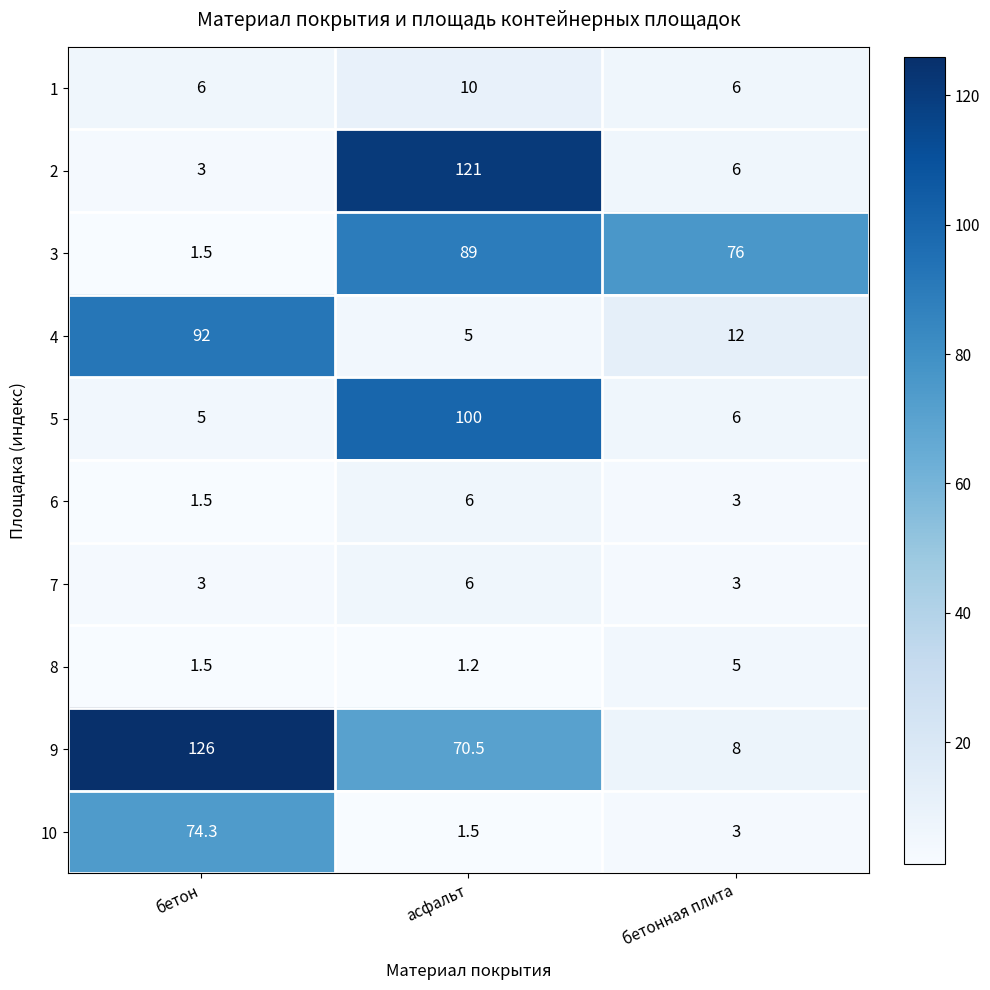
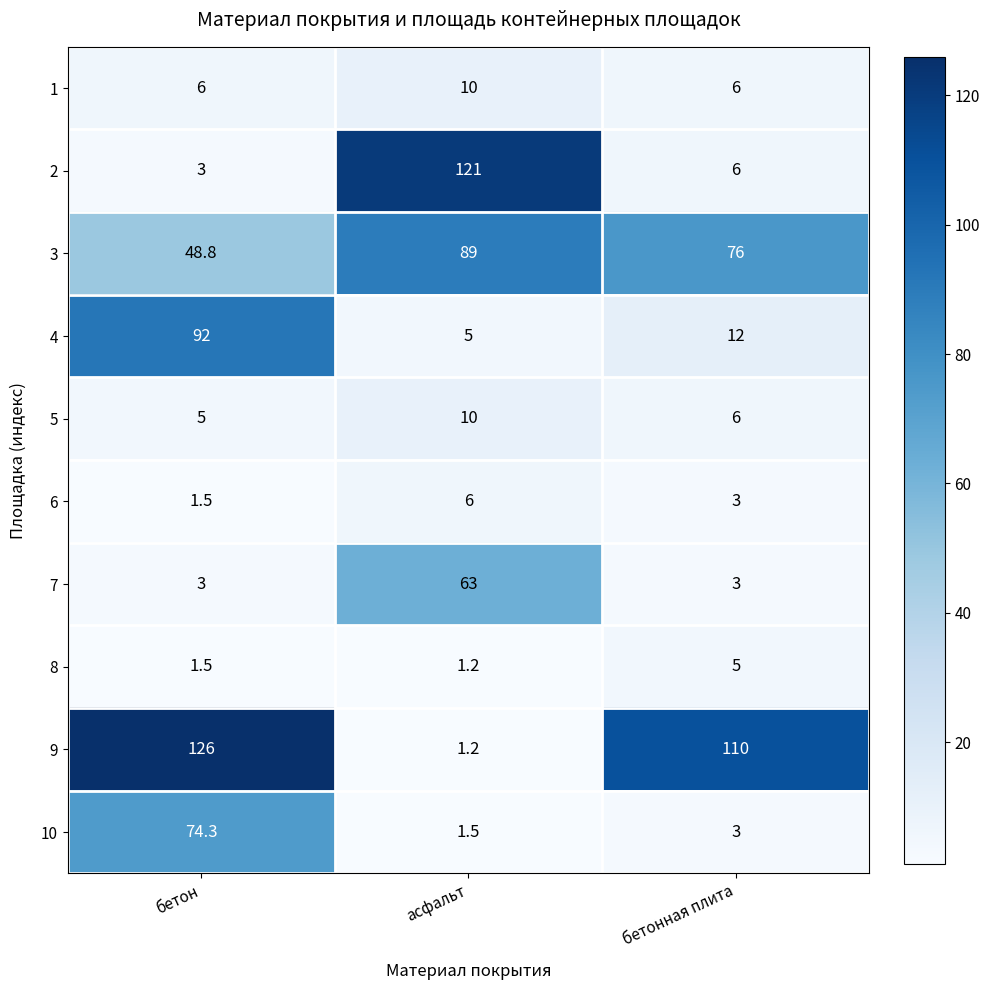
3, бетон: 1.5 -> 48.8
5, асфальт: 100 -> 10
7, асфальт: 6 -> 63
9, асфальт: 70.5 -> 1.2
9, бетонная плита: 8 -> 110
